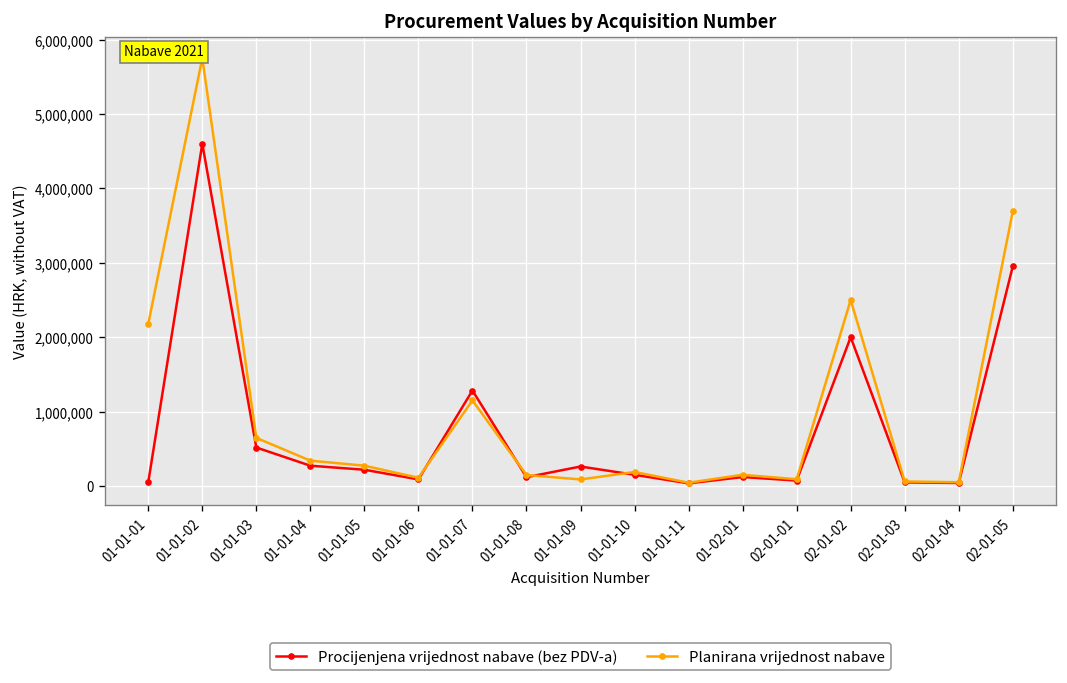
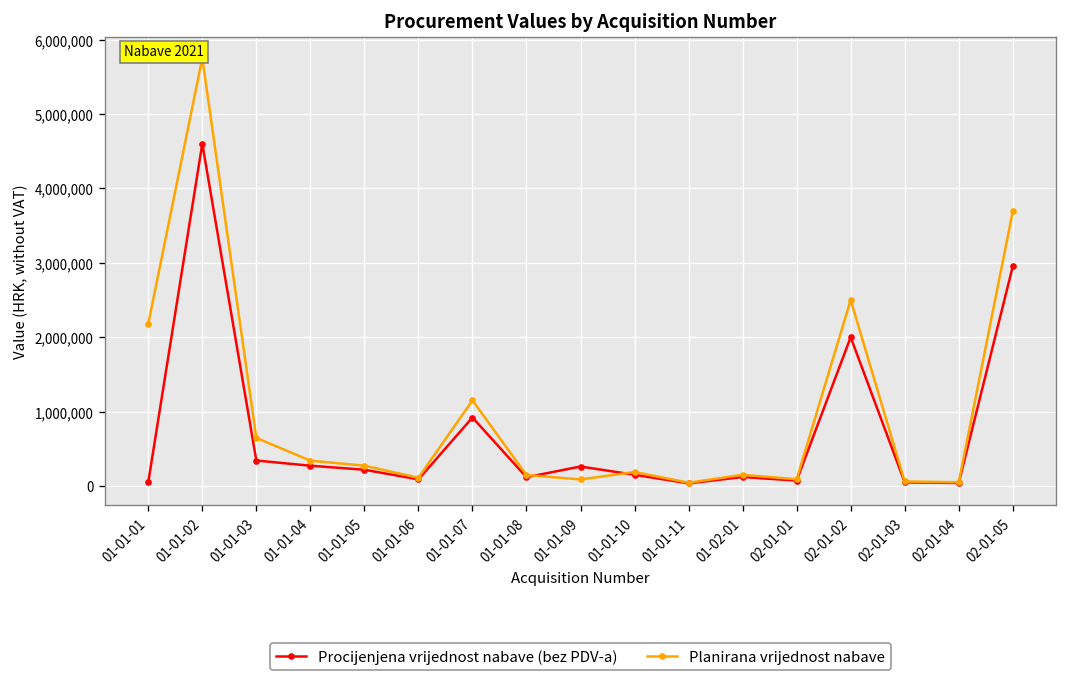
Procijenjena vrijednost nabave (bez PDV-a), 01-01-03: 500,000 -> 300,000
Procijenjena vrijednost nabave (bez PDV-a), 01-01-07: 1,300,000 -> 900,000
